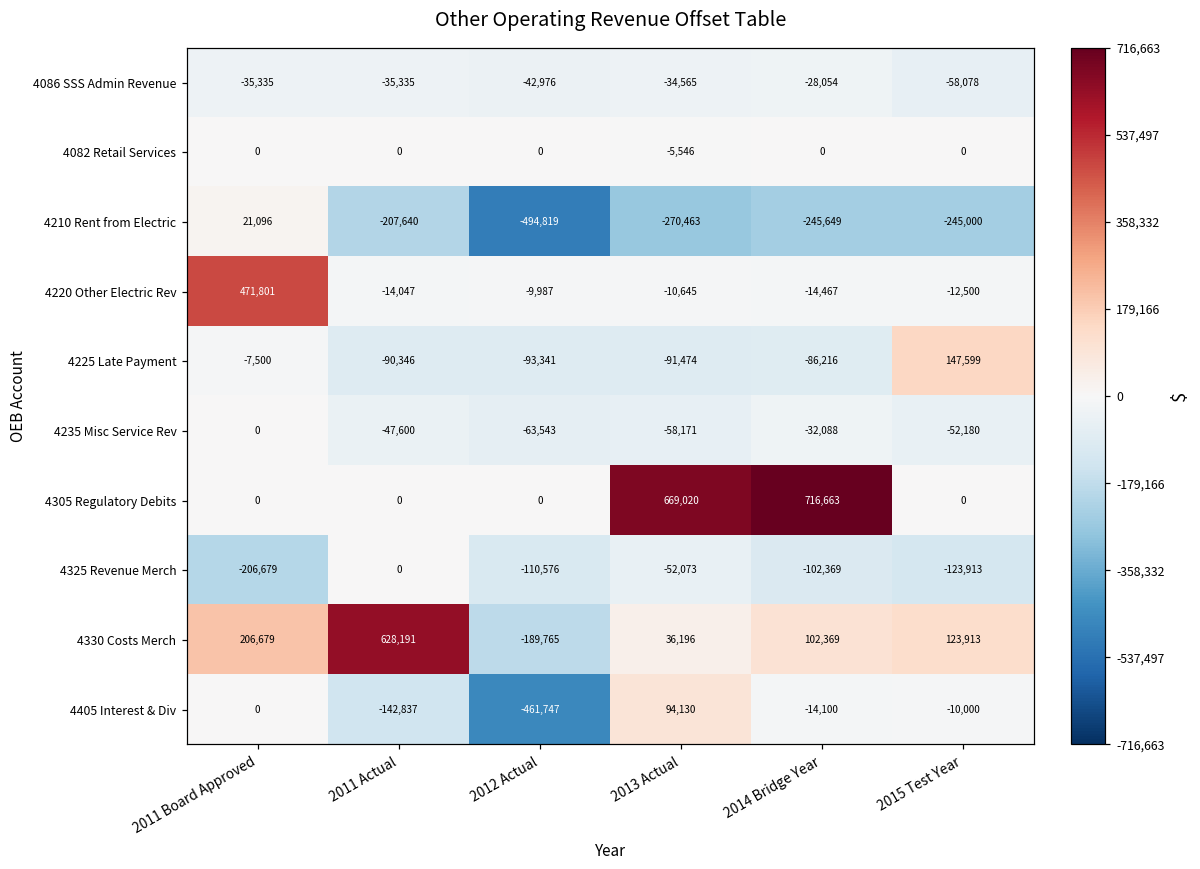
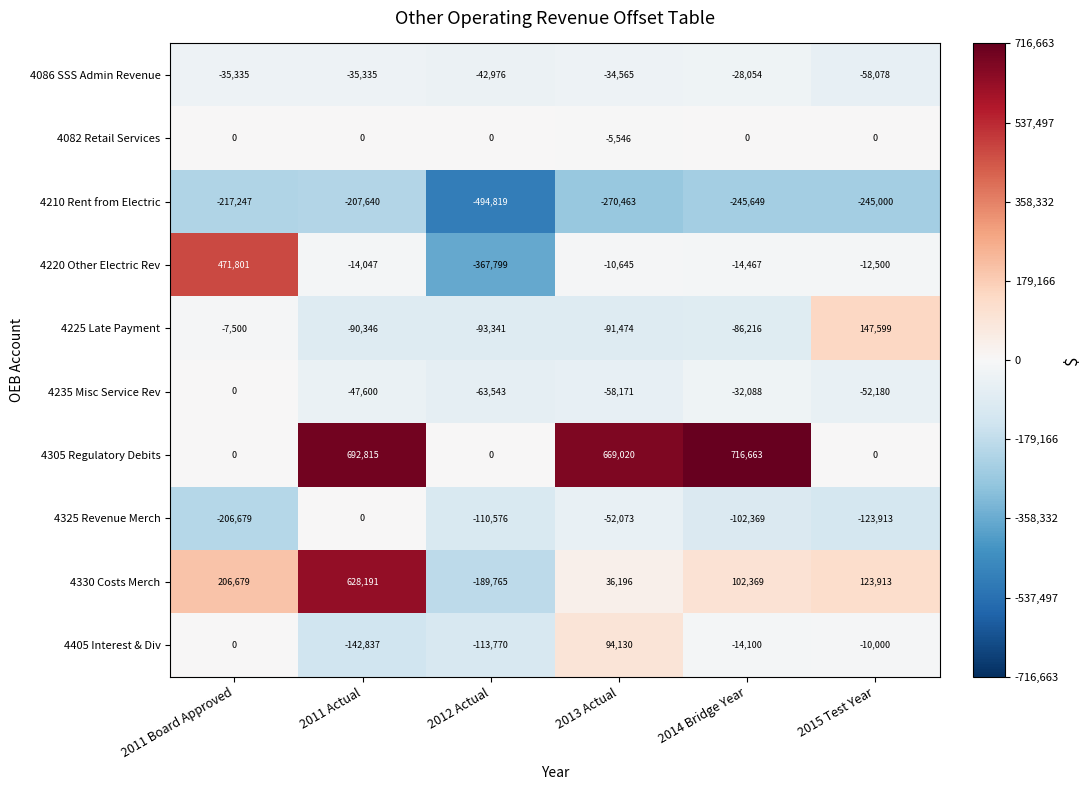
4210 Rent from Electric, 2011 Board Approved: 21,096 -> -217,247
4220 Other Electric Rev, 2012 Actual: -9,987 -> -367,799
4305 Regulatory Debits, 2011 Actual: 0 -> 692,815
4405 Interest & Div, 2012 Actual: -461,747 -> -113,770
